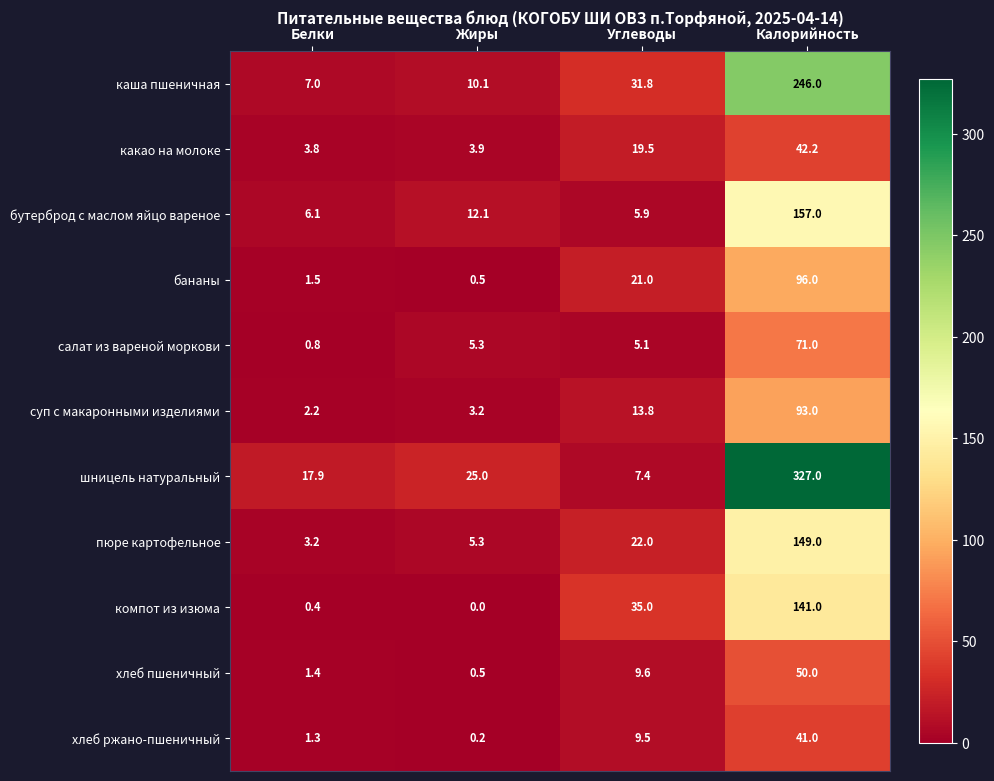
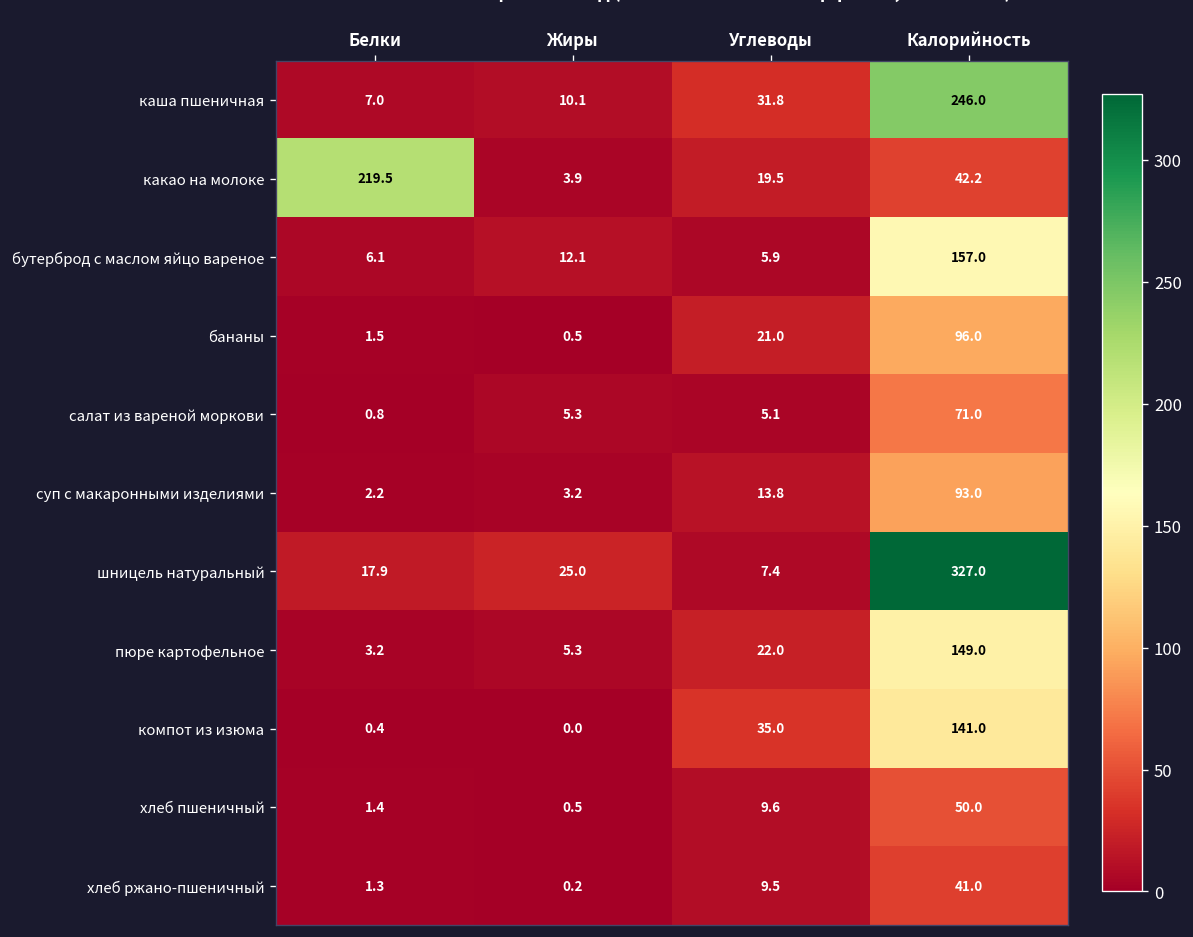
какао на молоке, Белки: 3.8 -> 219.5
